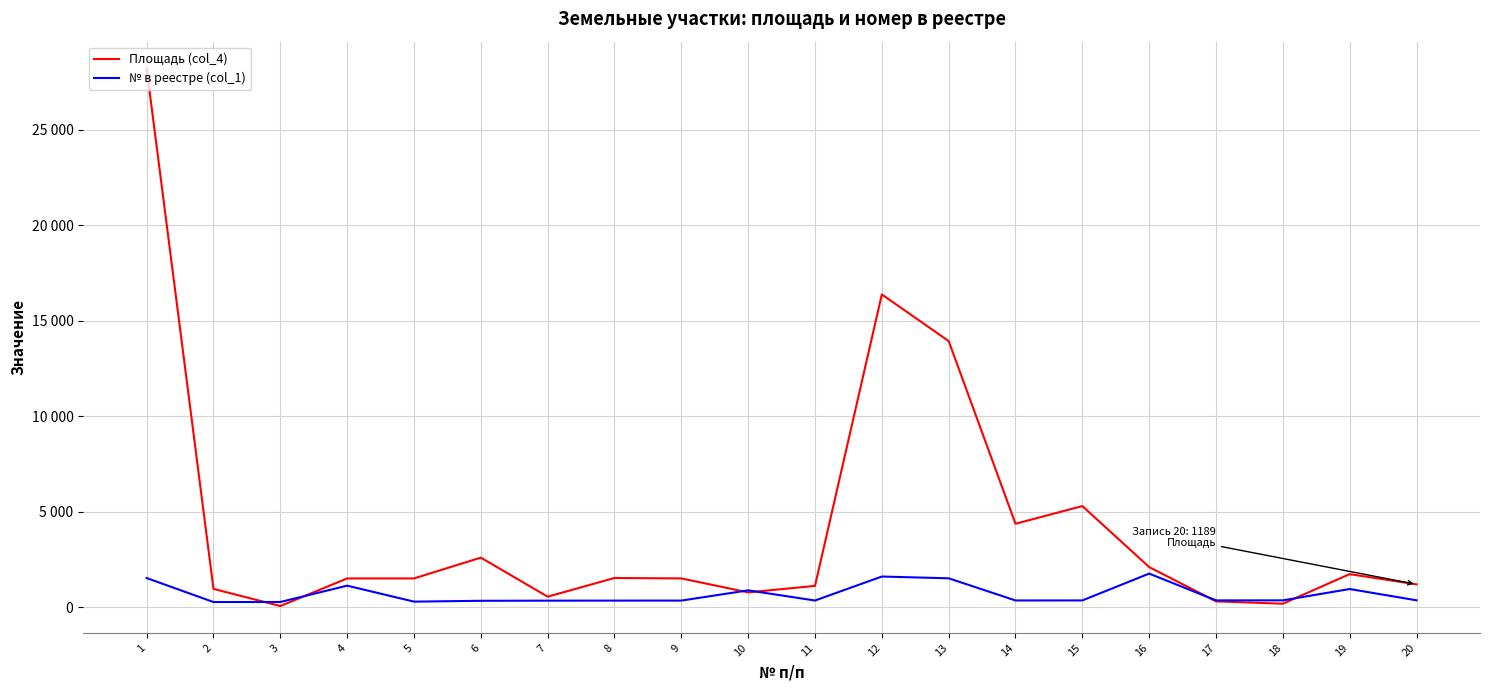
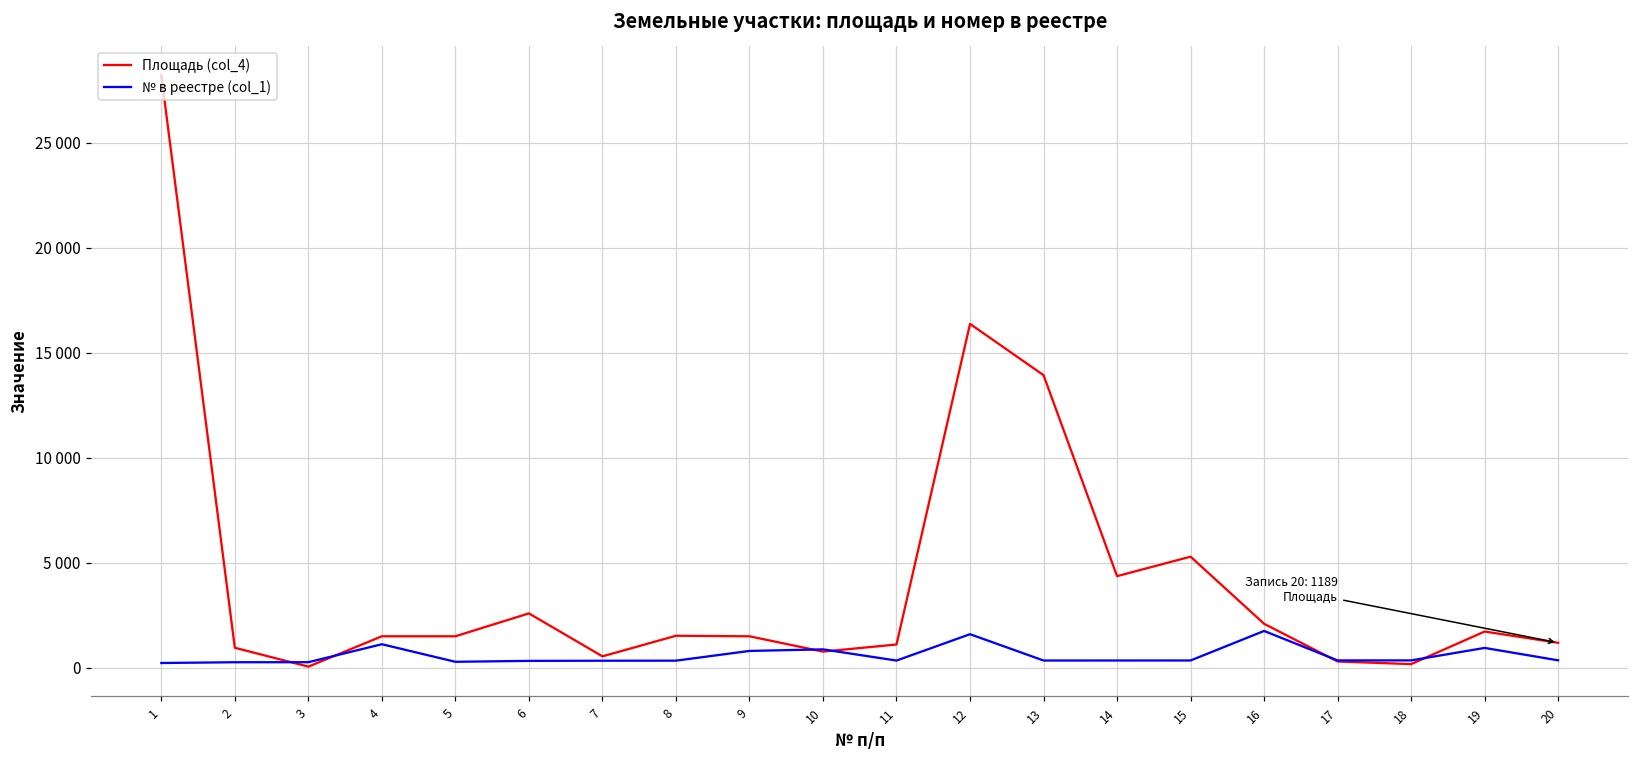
№ в реестре (col_1), 1: 1500 -> 200
№ в реестре (col_1), 9: 300 -> 800
№ в реестре (col_1), 13: 1500 -> 300
